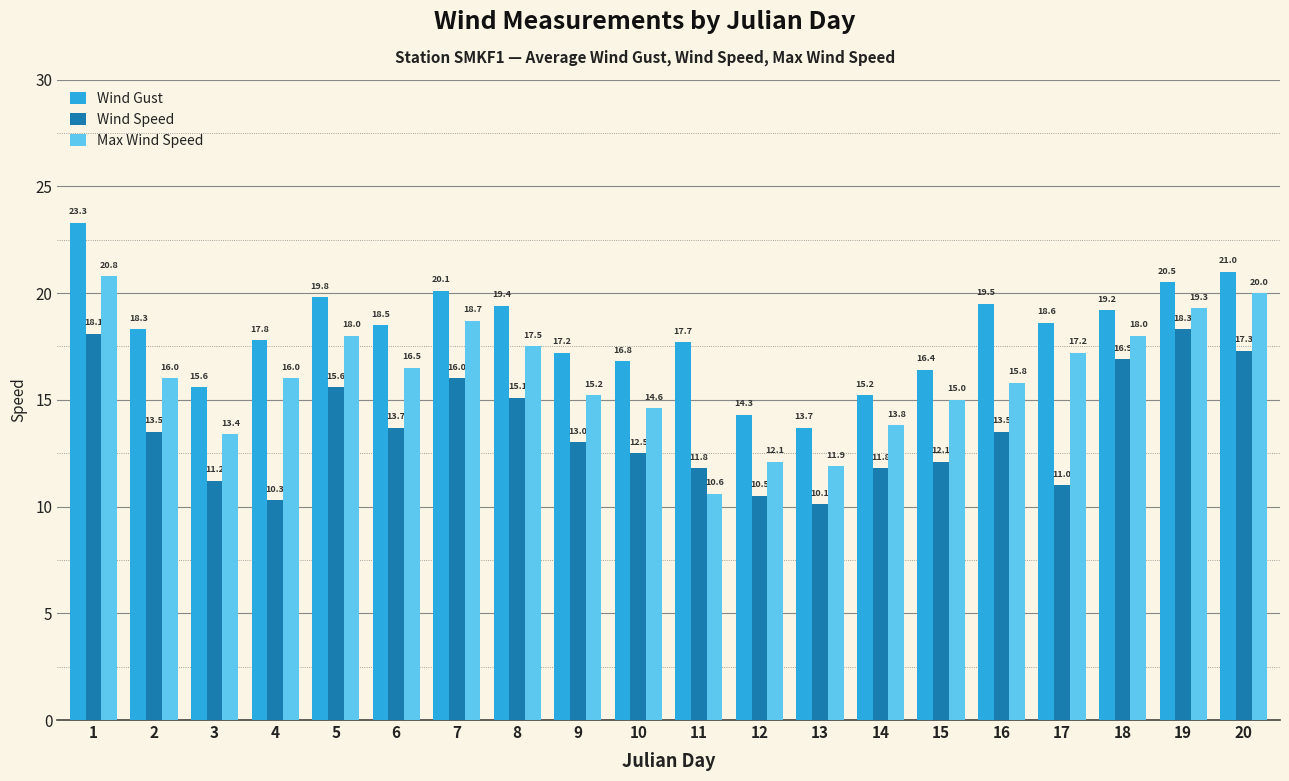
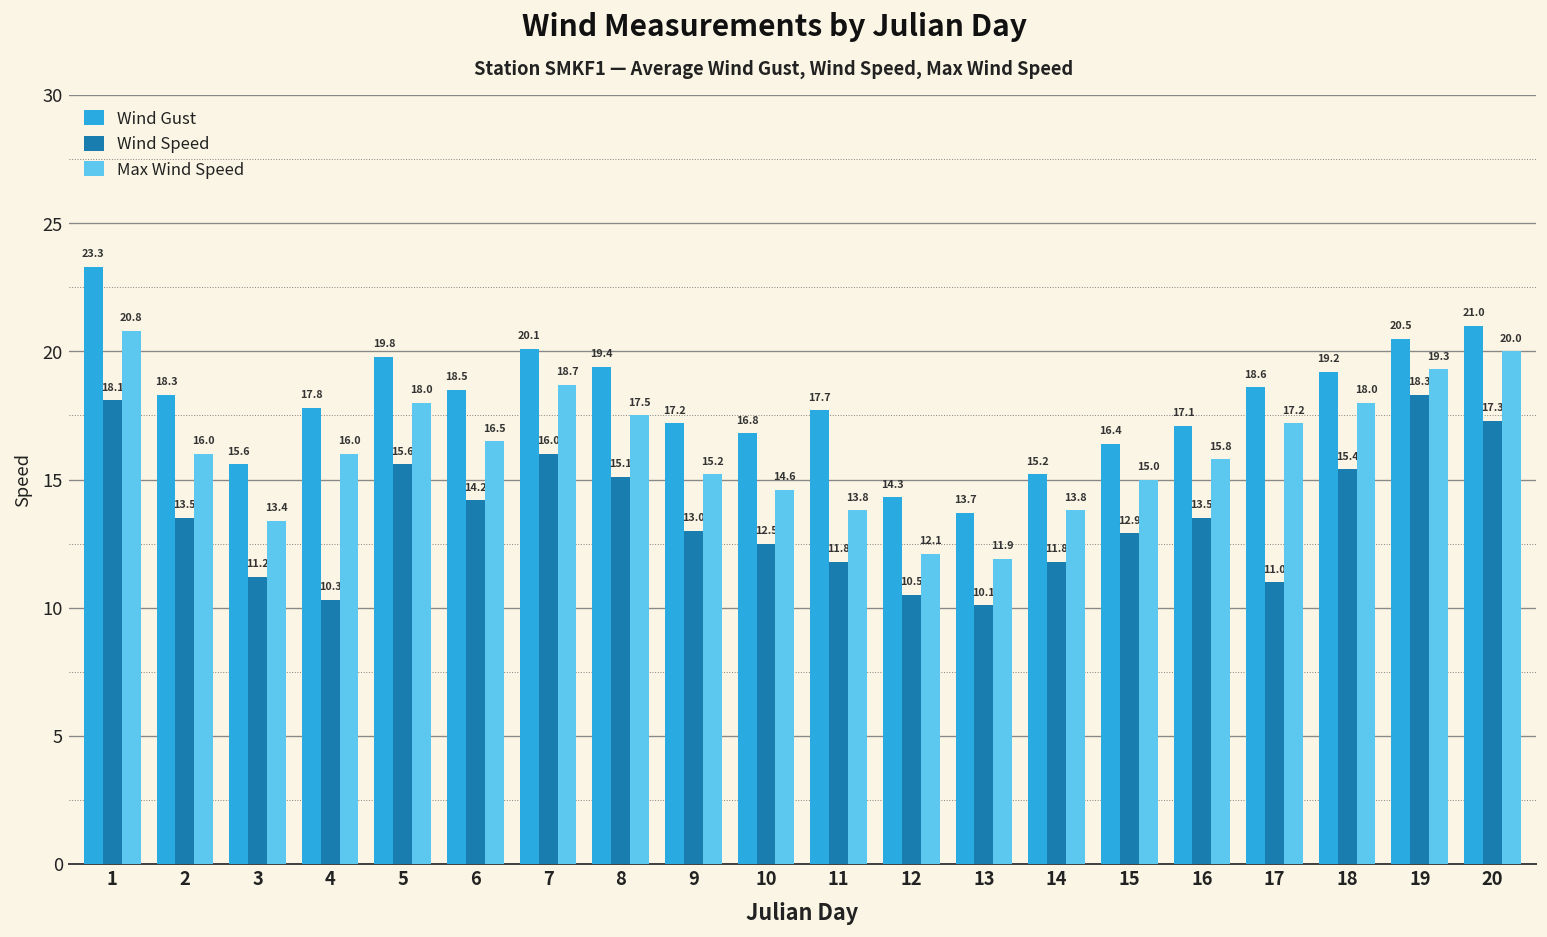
Wind Speed, 6: 13.7 -> 14.2
Max Wind Speed, 11: 10.6 -> 13.8
Wind Speed, 15: 12.1 -> 12.9
Wind Gust, 16: 19.5 -> 17.1
Wind Speed, 18: 16.9 -> 15.4
